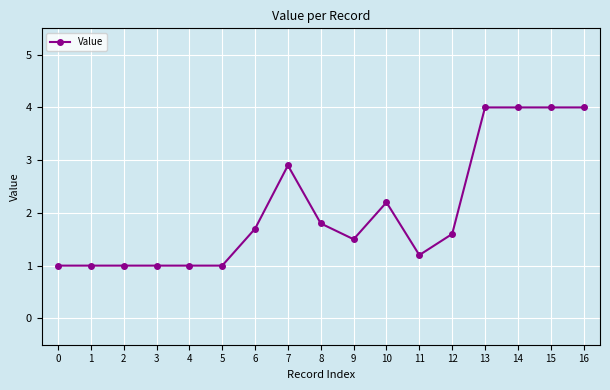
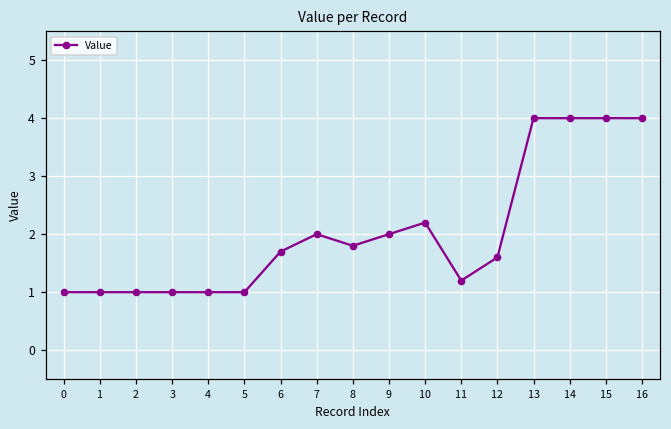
7: 2.9 -> 2.0
9: 1.5 -> 2.0
